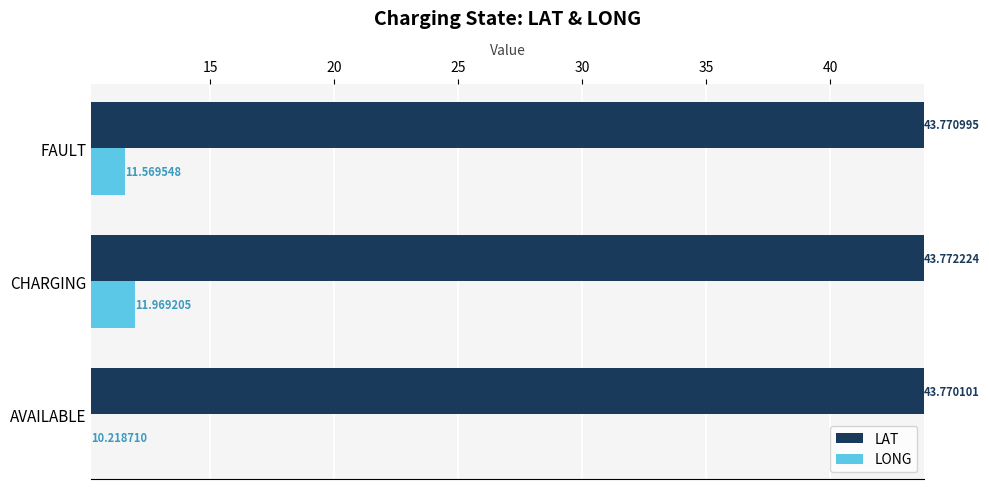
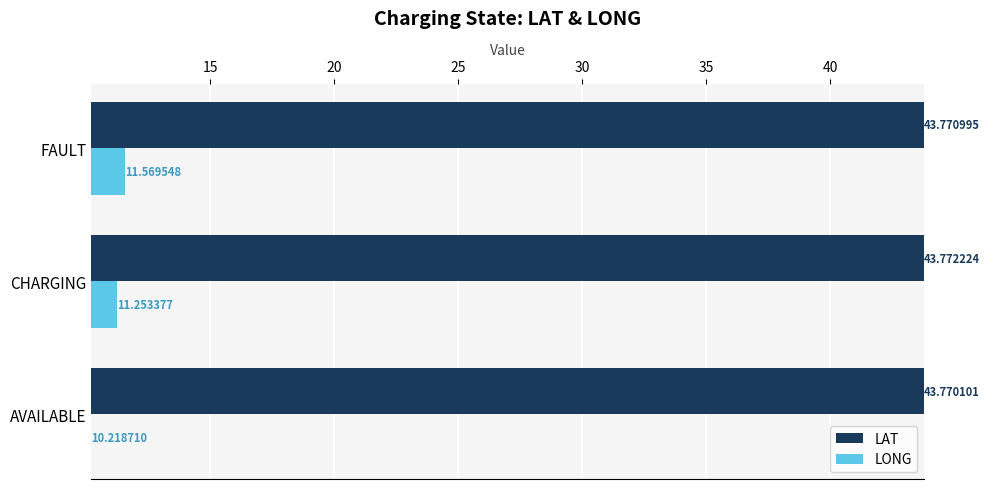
LONG, CHARGING: 11.969205 -> 11.253377
